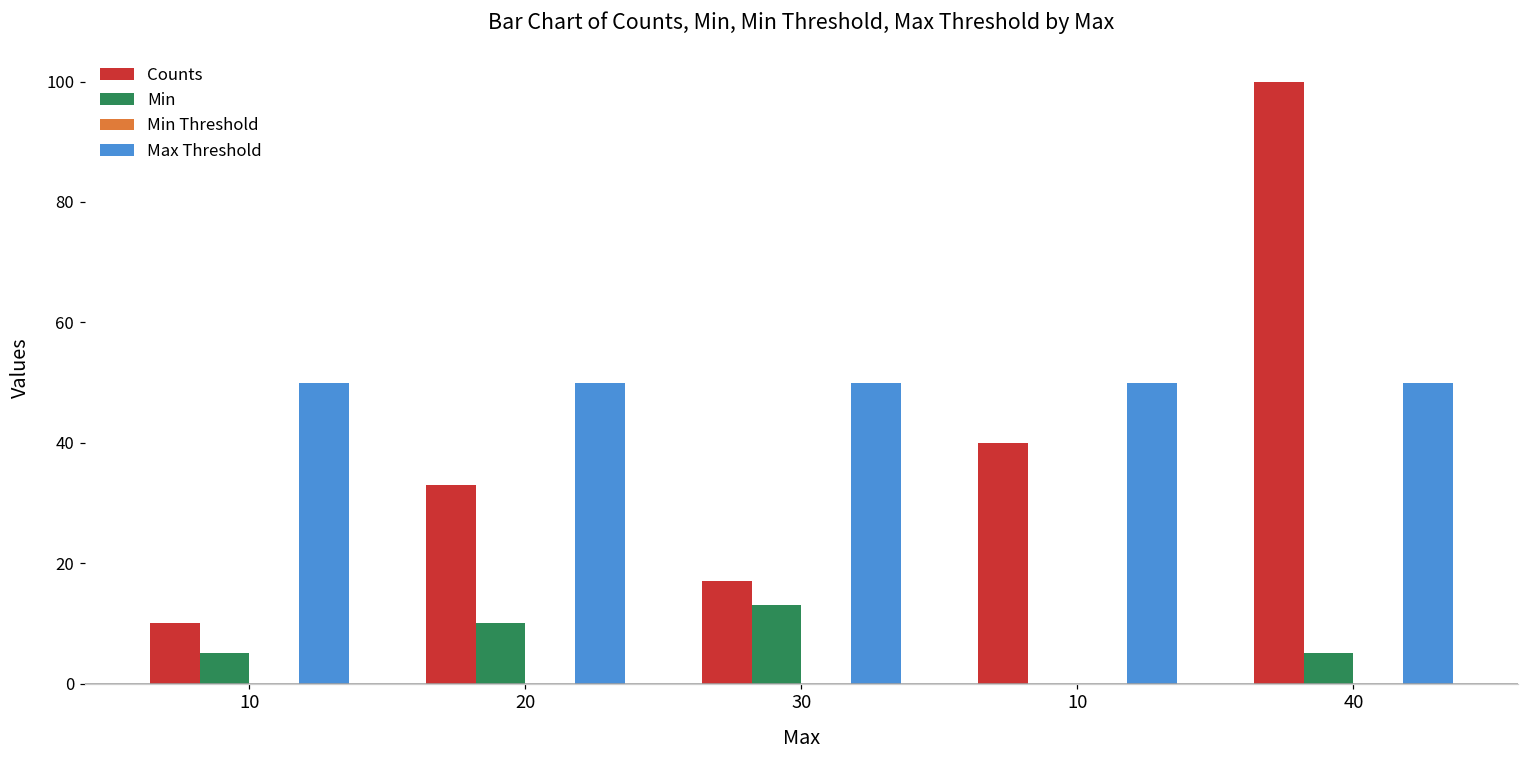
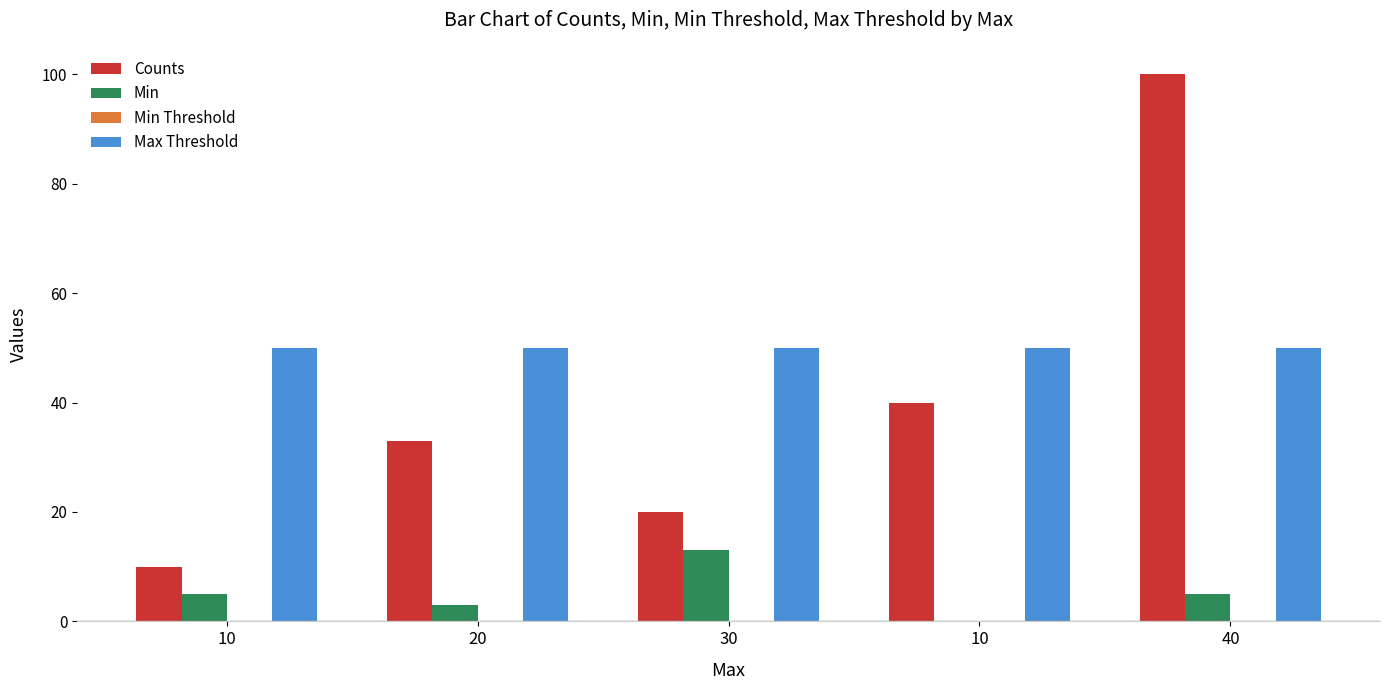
Min, 20: 10 -> 3
Counts, 30: 17 -> 20
